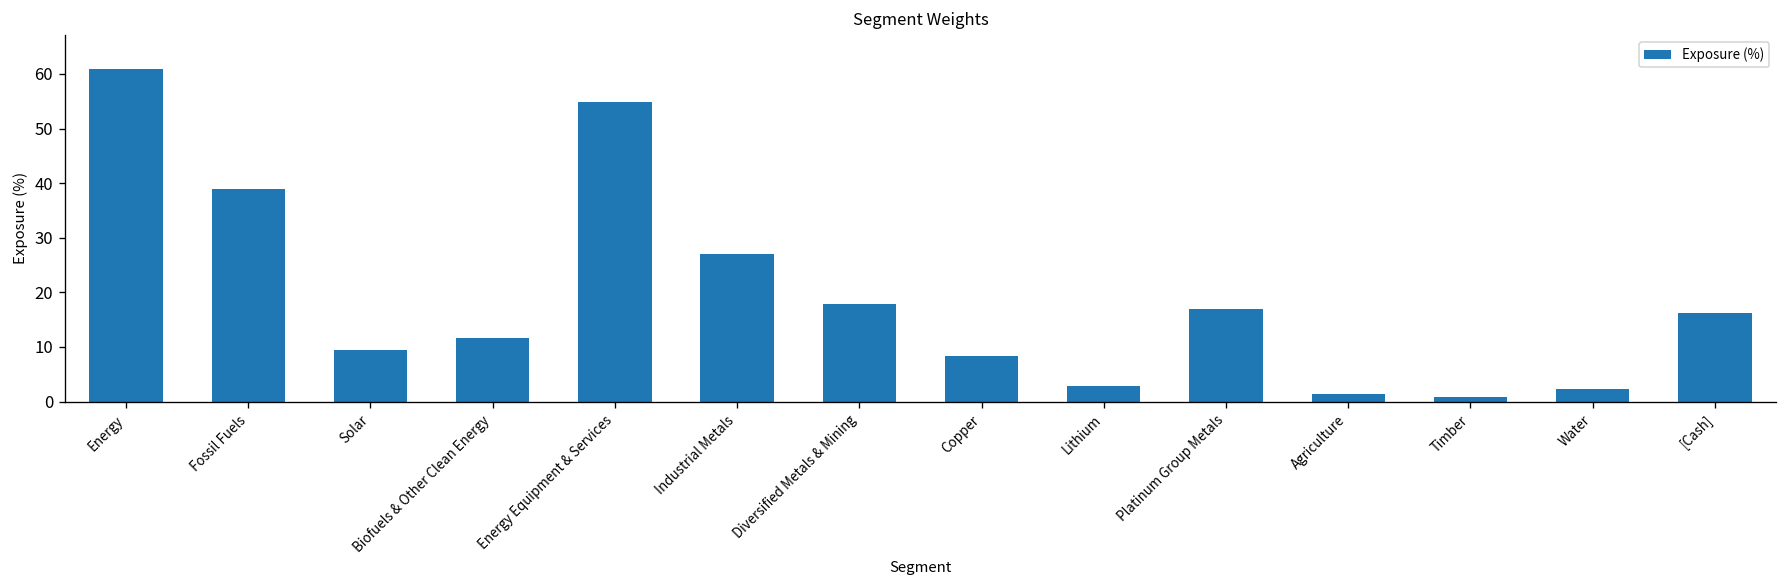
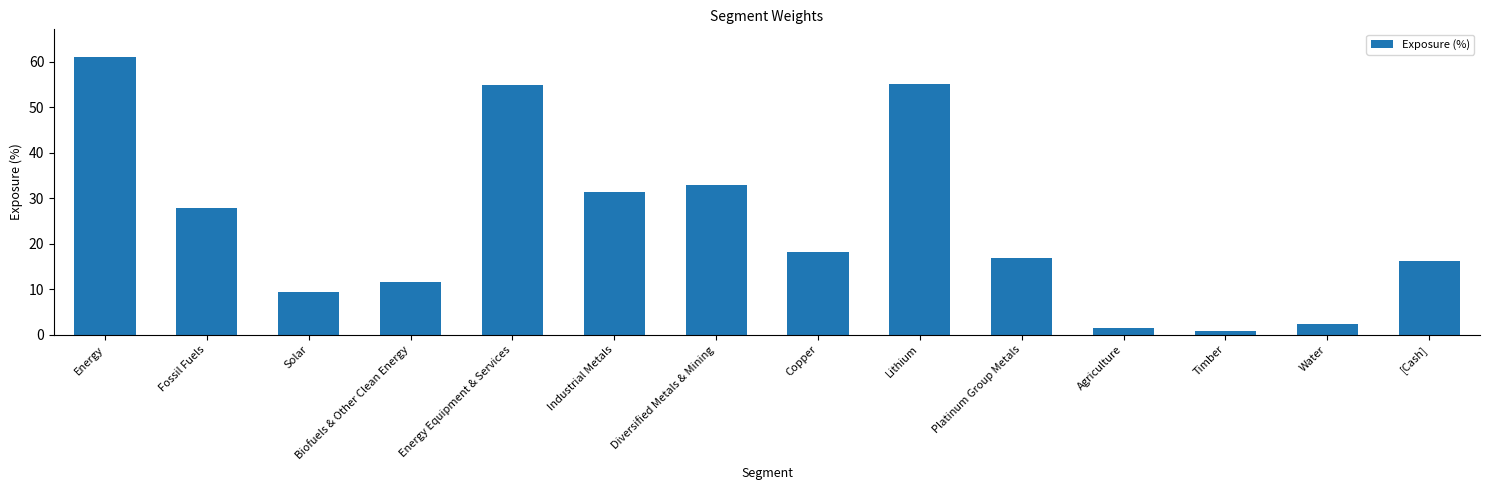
Fossil Fuels: 39 -> 28
Industrial Metals: 27 -> 31
Diversified Metals & Mining: 18 -> 33
Copper: 8 -> 18
Lithium: 3 -> 55
